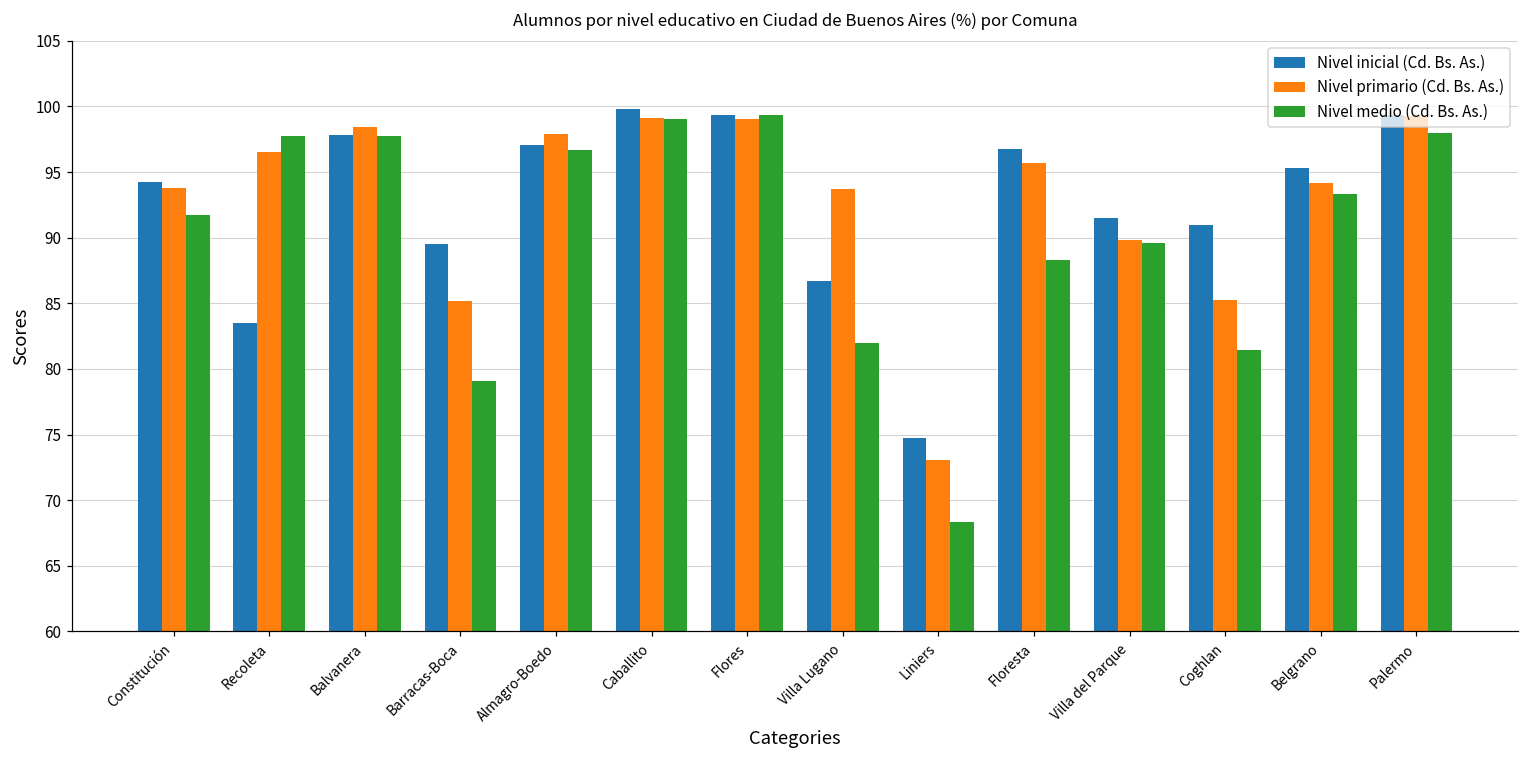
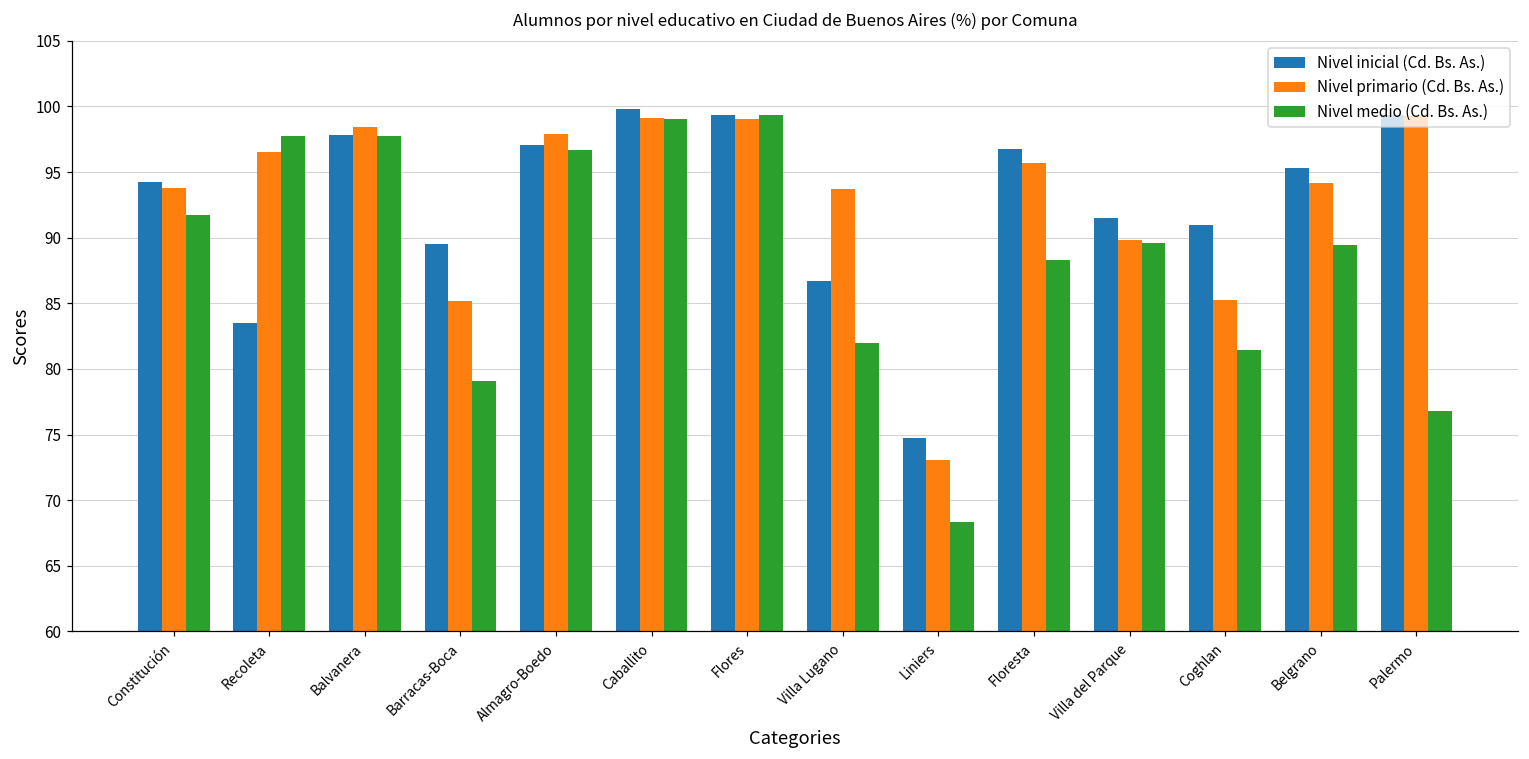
Nivel medio (Cd. Bs. As.), Belgrano: 93.3 -> 89.5
Nivel medio (Cd. Bs. As.), Palermo: 98.0 -> 76.8
